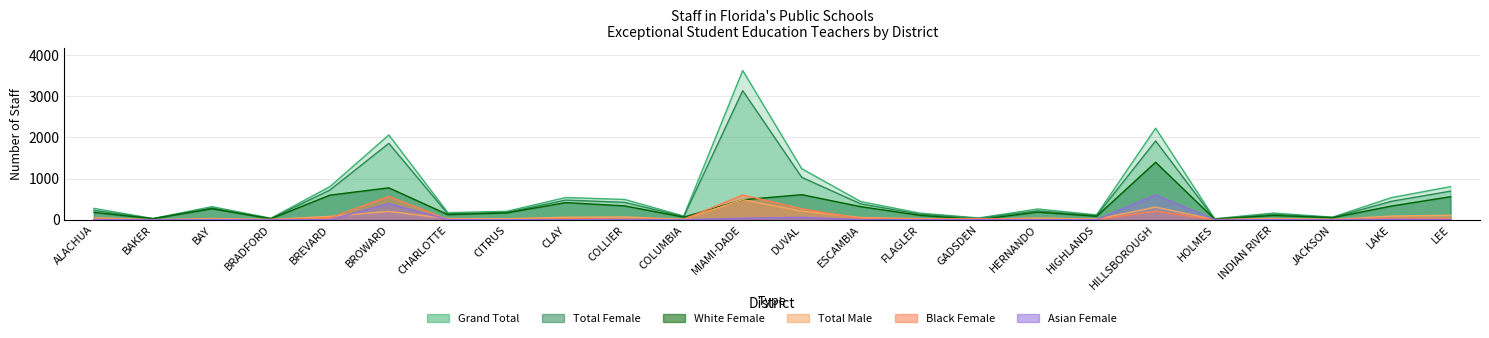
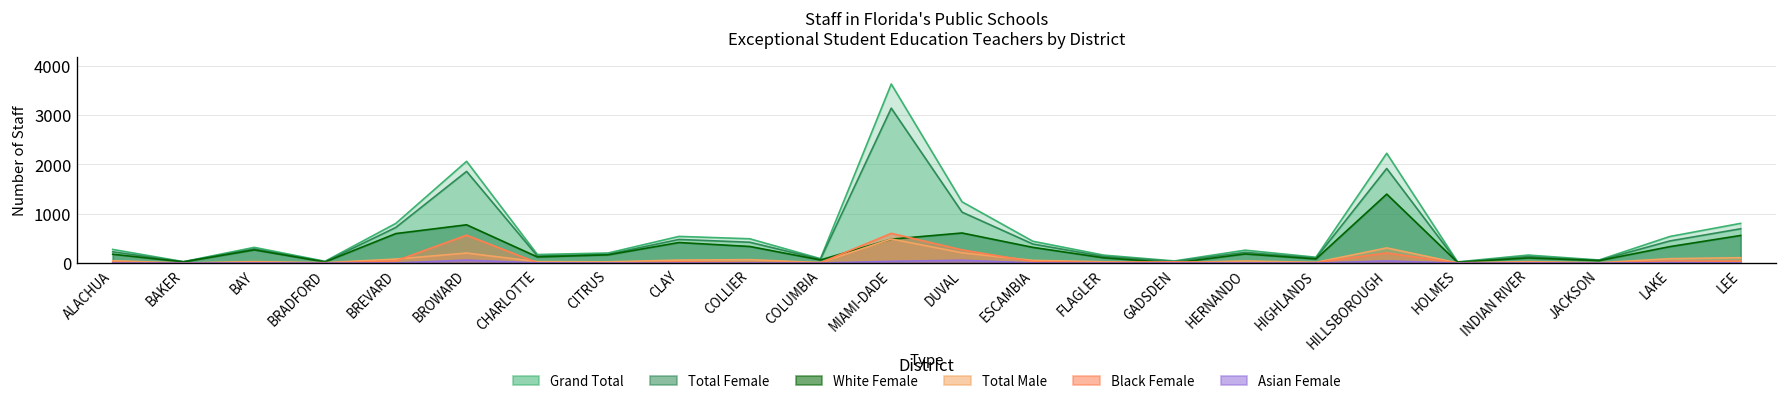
Asian Female, BROWARD: 400 -> 100
Asian Female, HILLSBOROUGH: 600 -> 0
